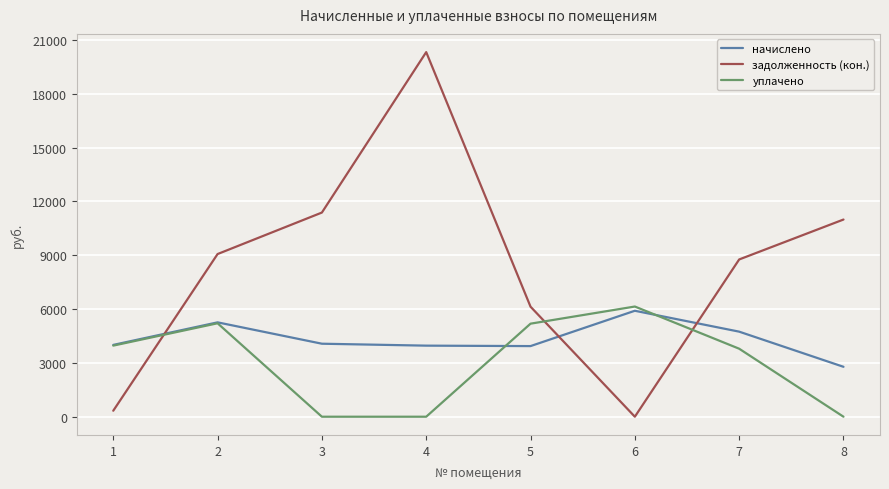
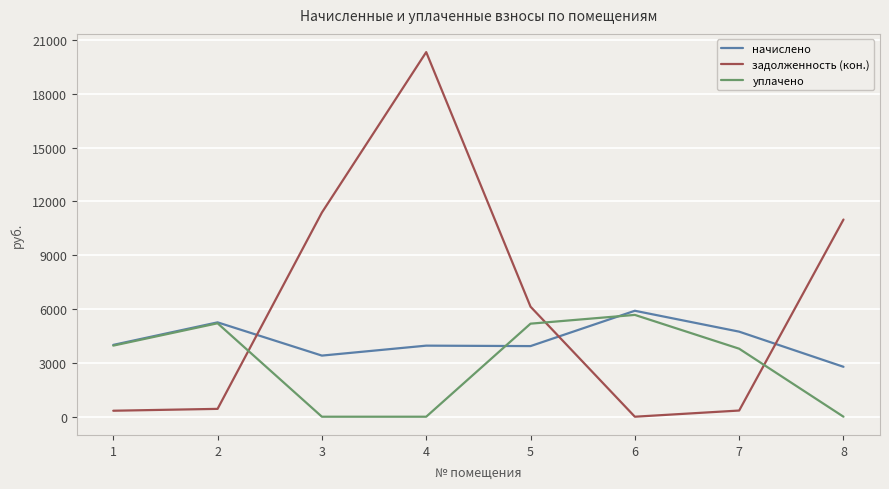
задолженность (кон.), 2: 9100 -> 400
начислено, 3: 4100 -> 3400
уплачено, 6: 6100 -> 5700
задолженность (кон.), 7: 8800 -> 300
